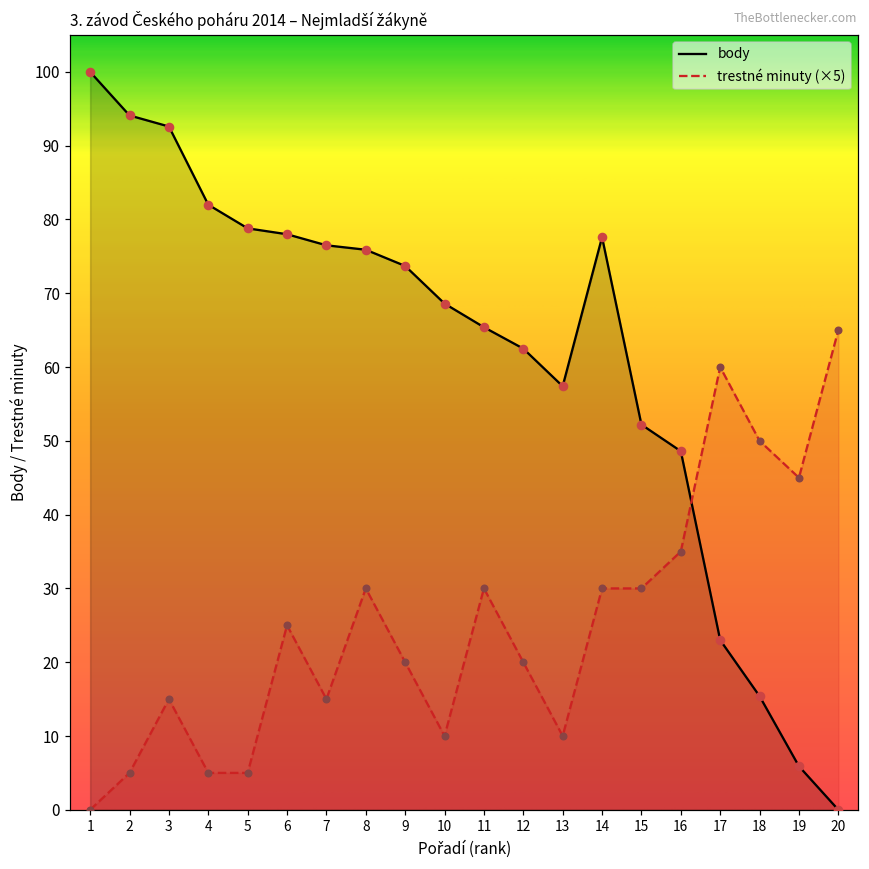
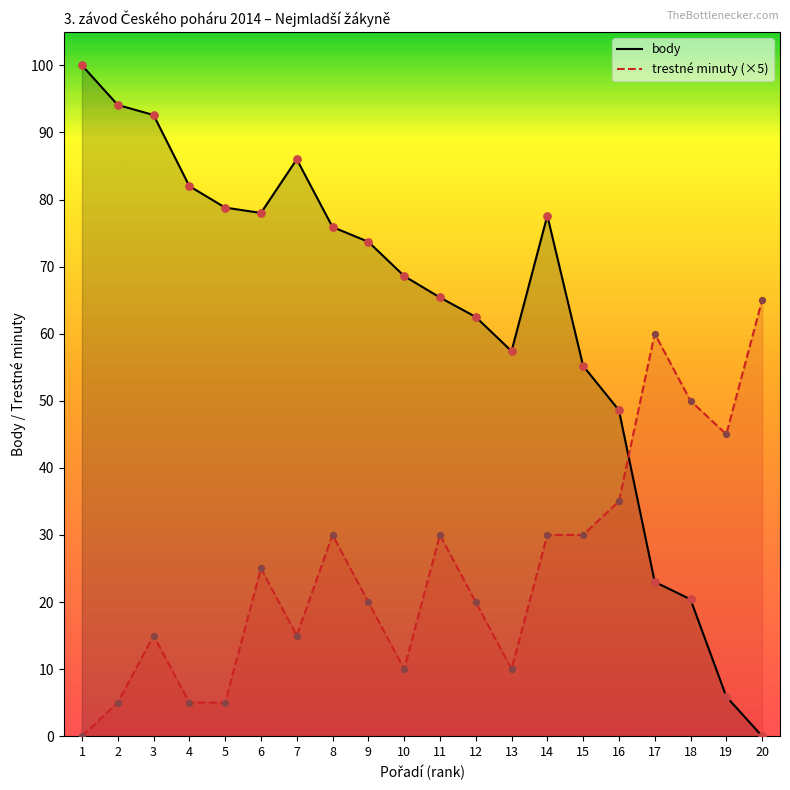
body, 7: 77 -> 86
body, 15: 52 -> 55
body, 18: 15 -> 20
